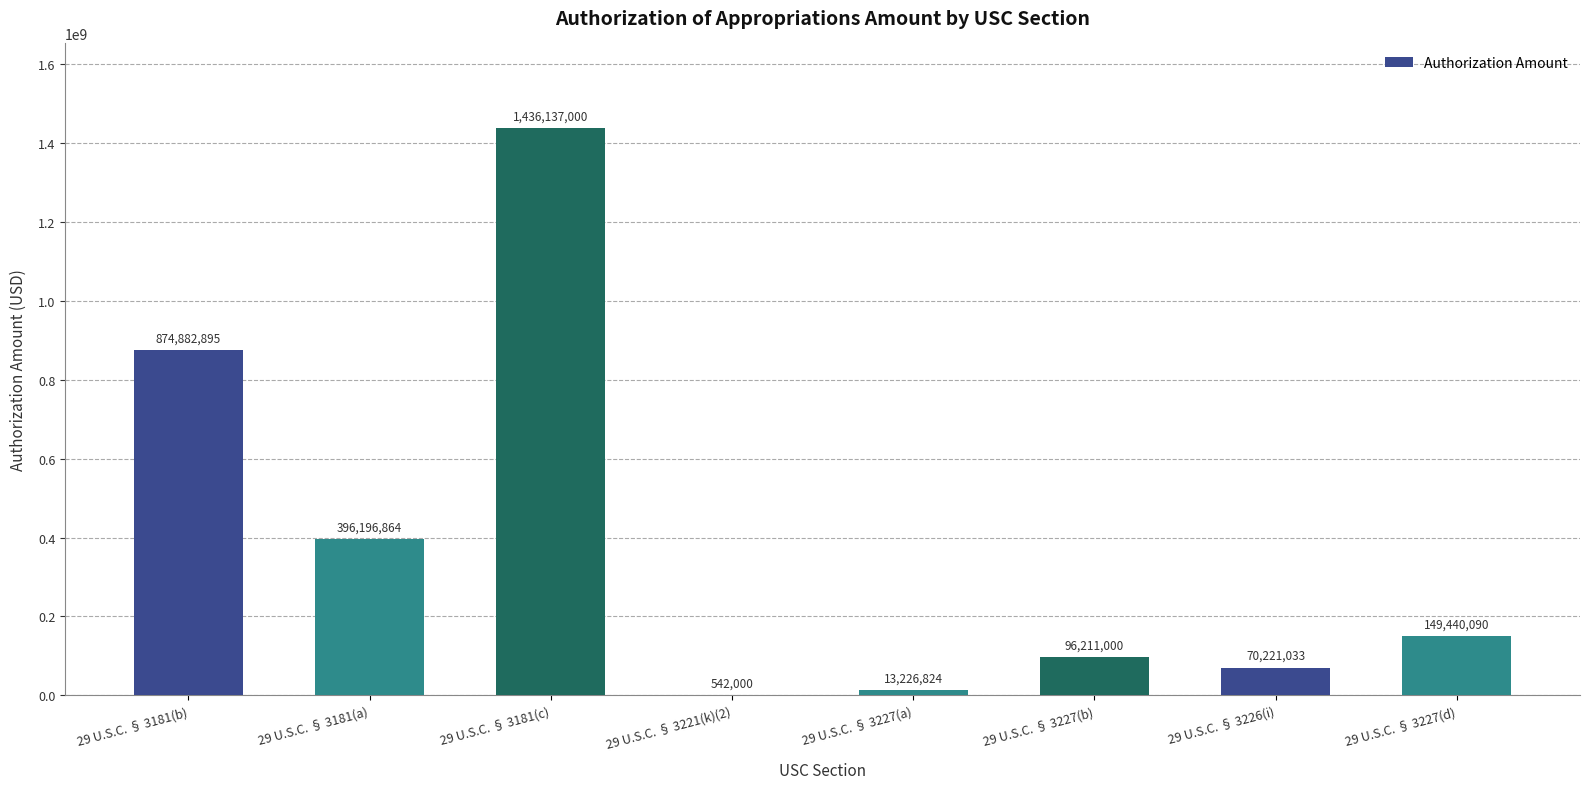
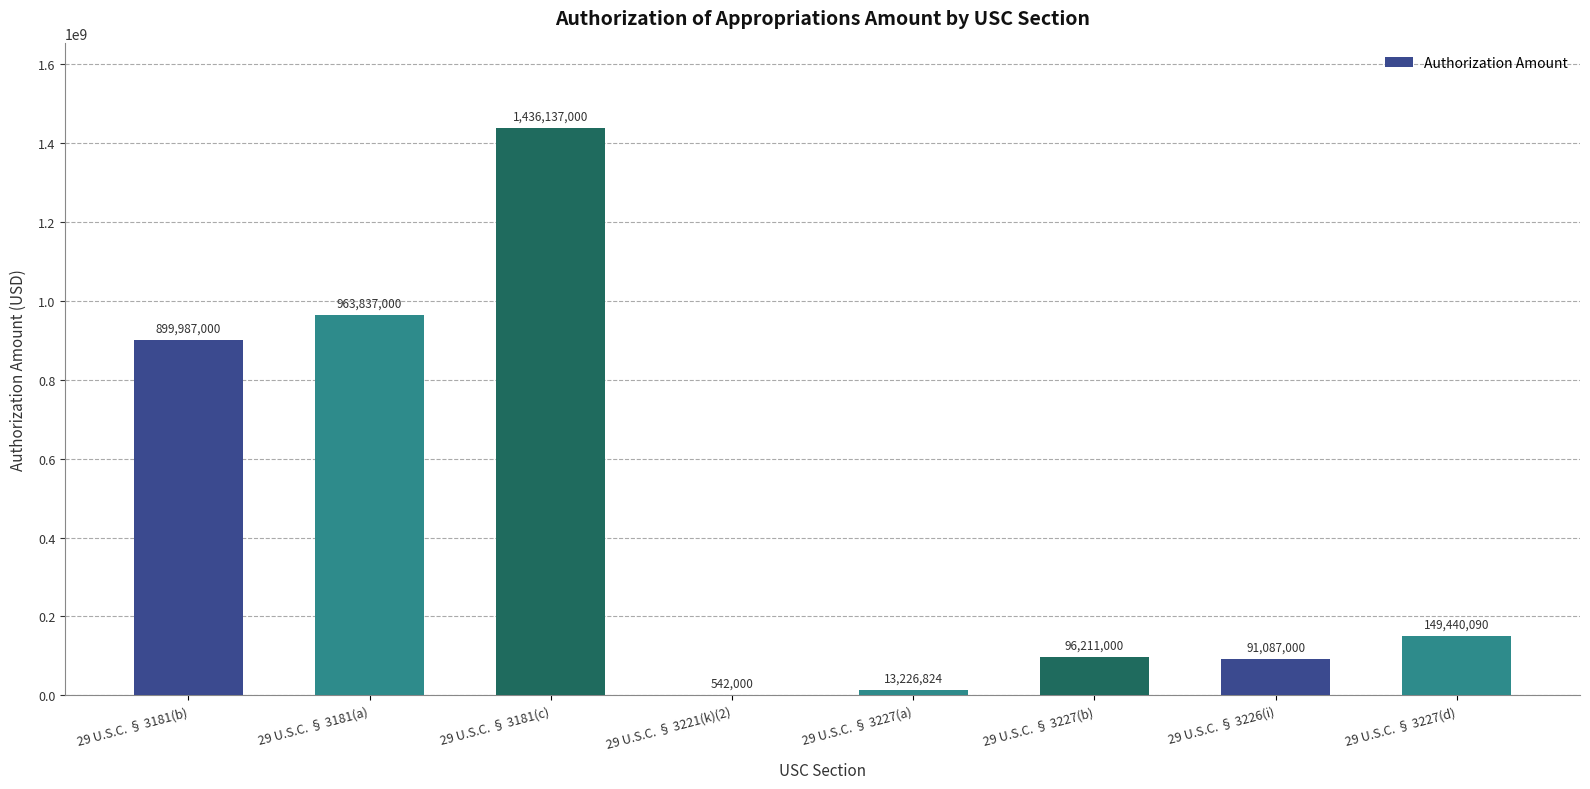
29 U.S.C. § 3181(b): 874,882,895 -> 899,987,000
29 U.S.C. § 3181(a): 396,196,864 -> 963,837,000
29 U.S.C. § 3226(i): 70,221,033 -> 91,087,000
